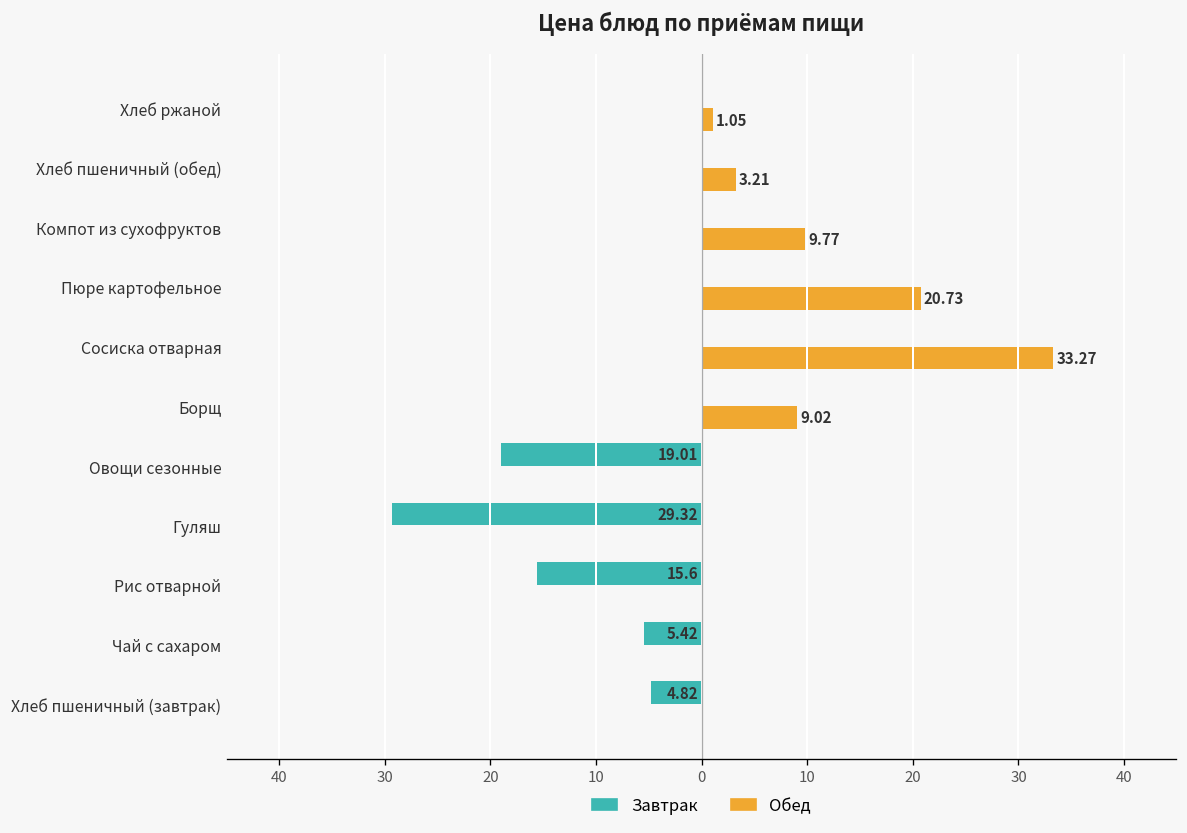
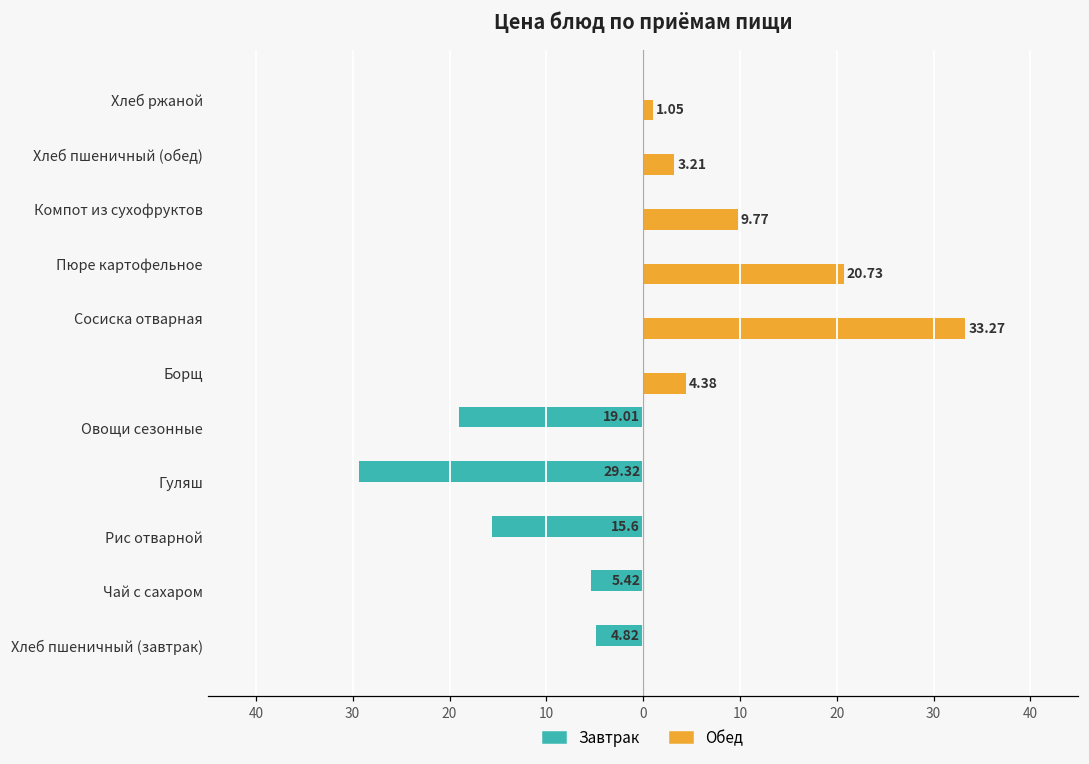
Обед, Борщ: 9.02 -> 4.38
